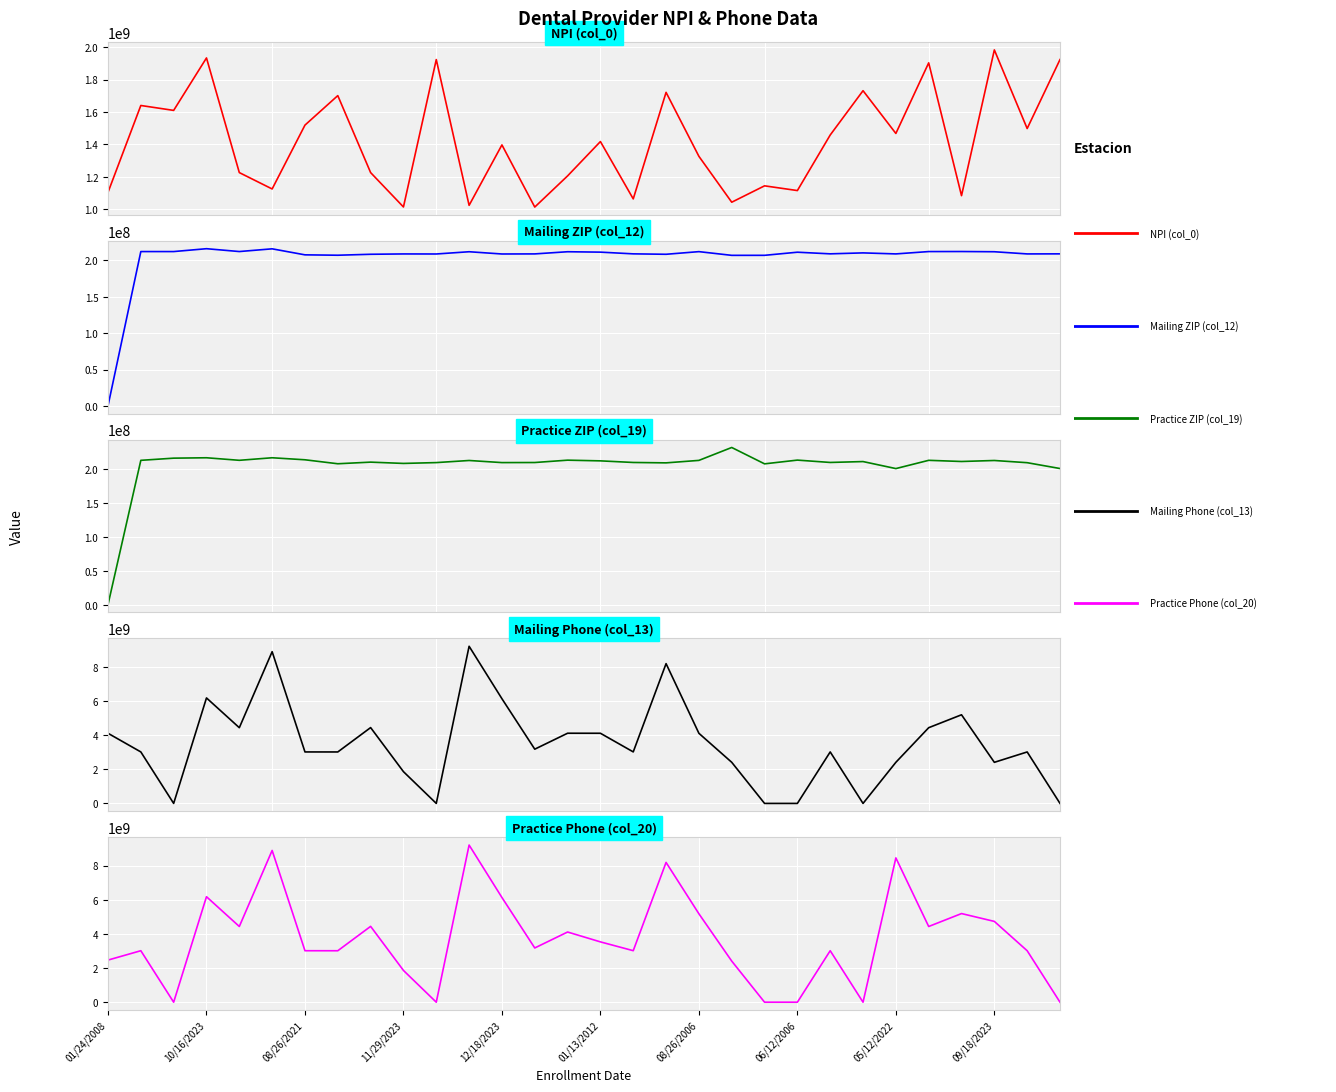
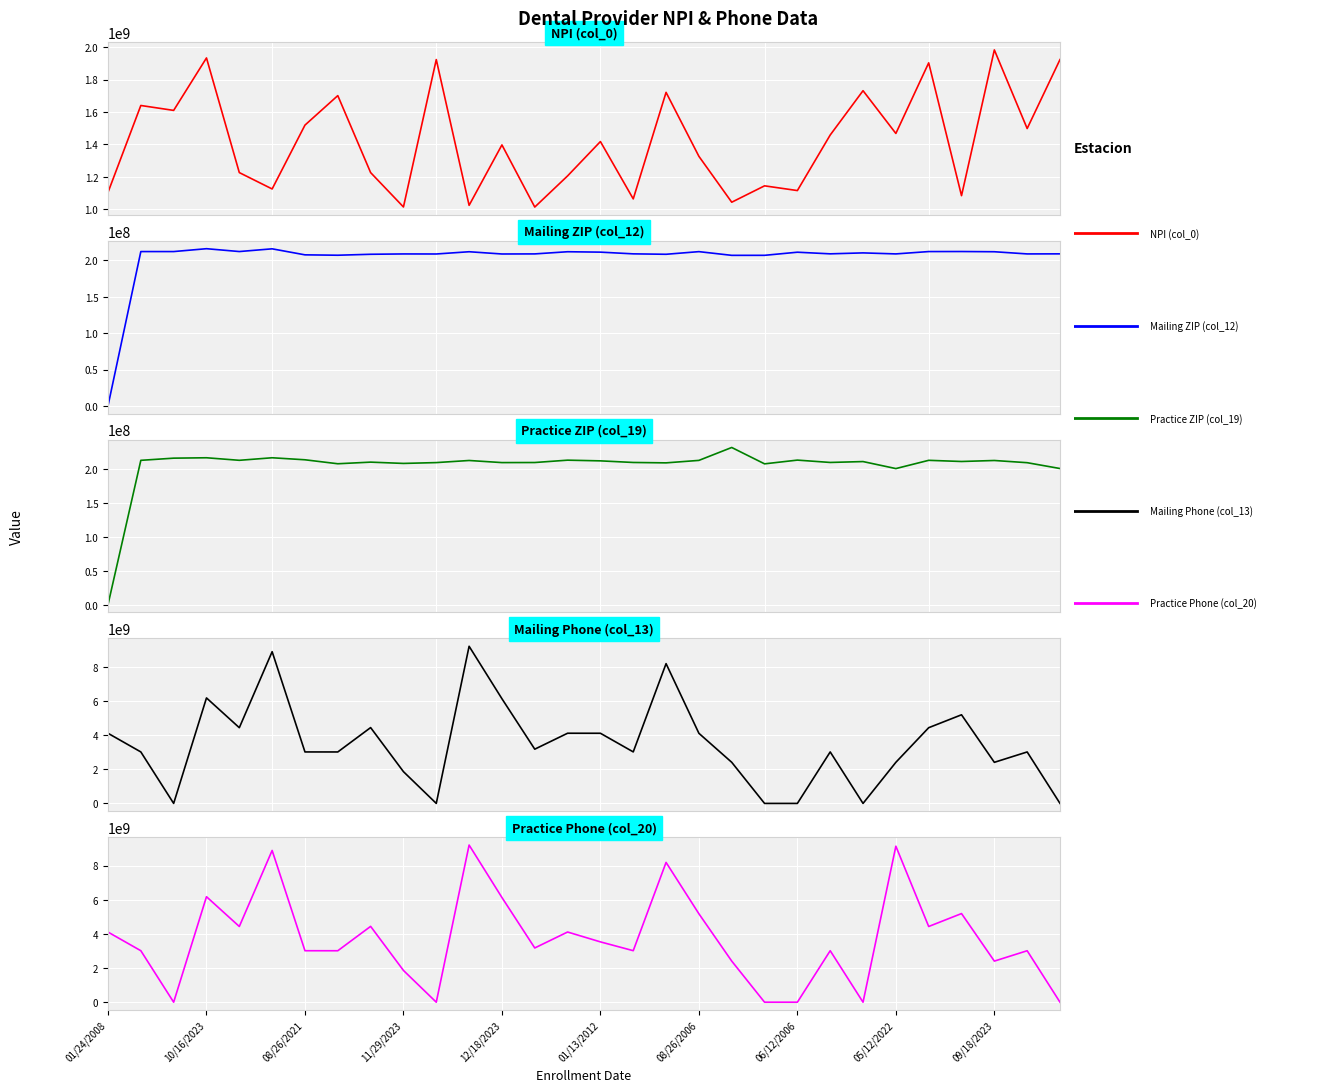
Practice Phone (col_20), 01/24/2008: 2500000000 -> 4100000000
Practice Phone (col_20), 05/12/2022: 8400000000 -> 9100000000
Practice Phone (col_20), 09/18/2023: 4700000000 -> 2400000000
